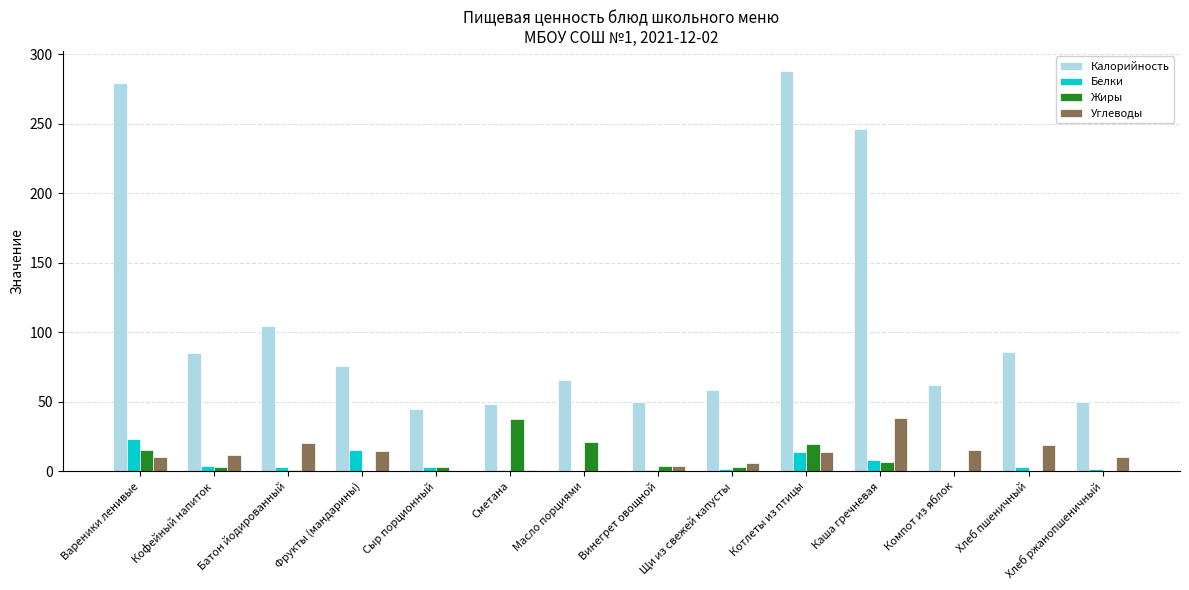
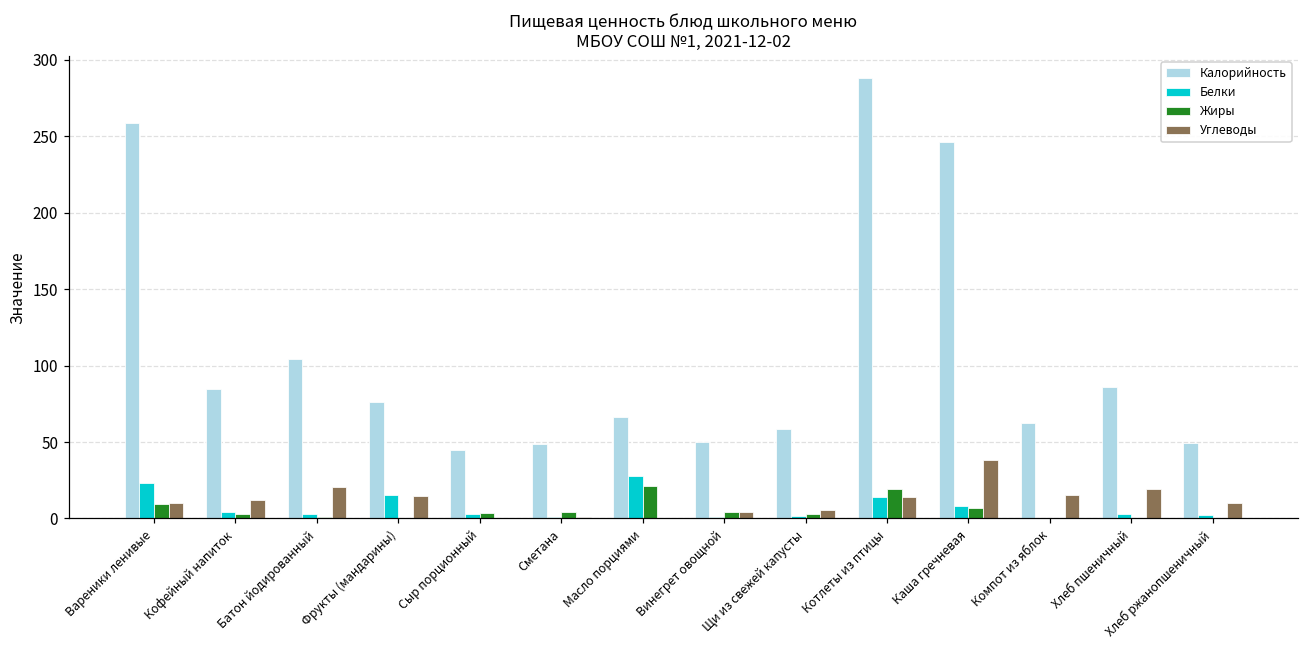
Калорийность, Вареники ленивые: 279 -> 259
Жиры, Вареники ленивые: 16 -> 9
Жиры, Сметана: 38 -> 5
Белки, Масло порциями: 0 -> 28
